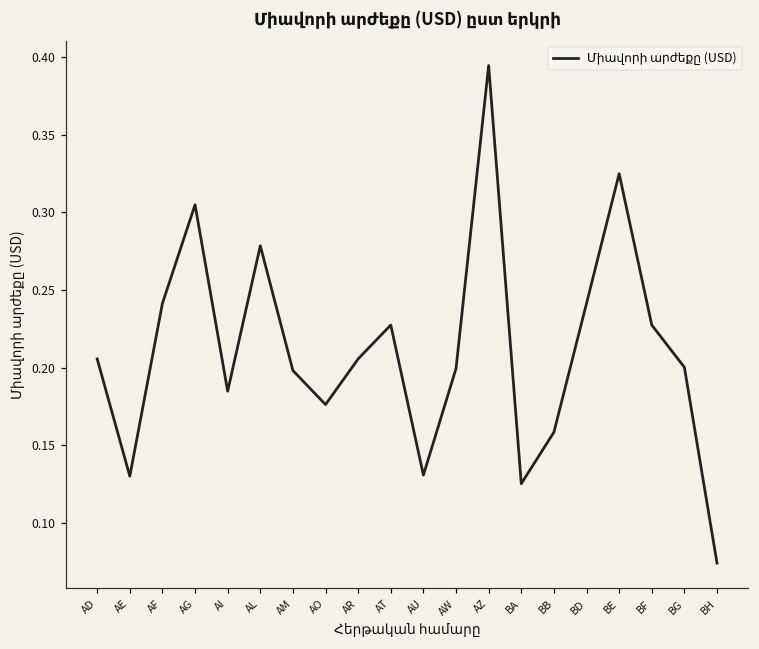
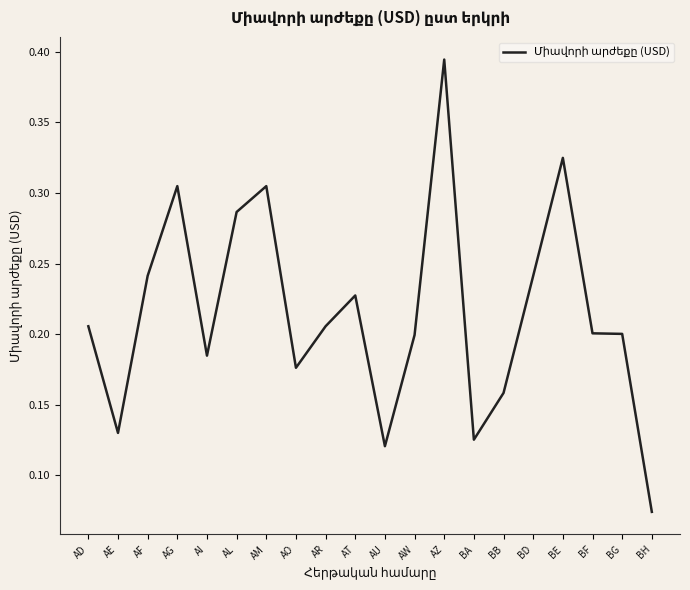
AL: 0.278 -> 0.287
AM: 0.198 -> 0.305
AU: 0.131 -> 0.121
BF: 0.227 -> 0.201
